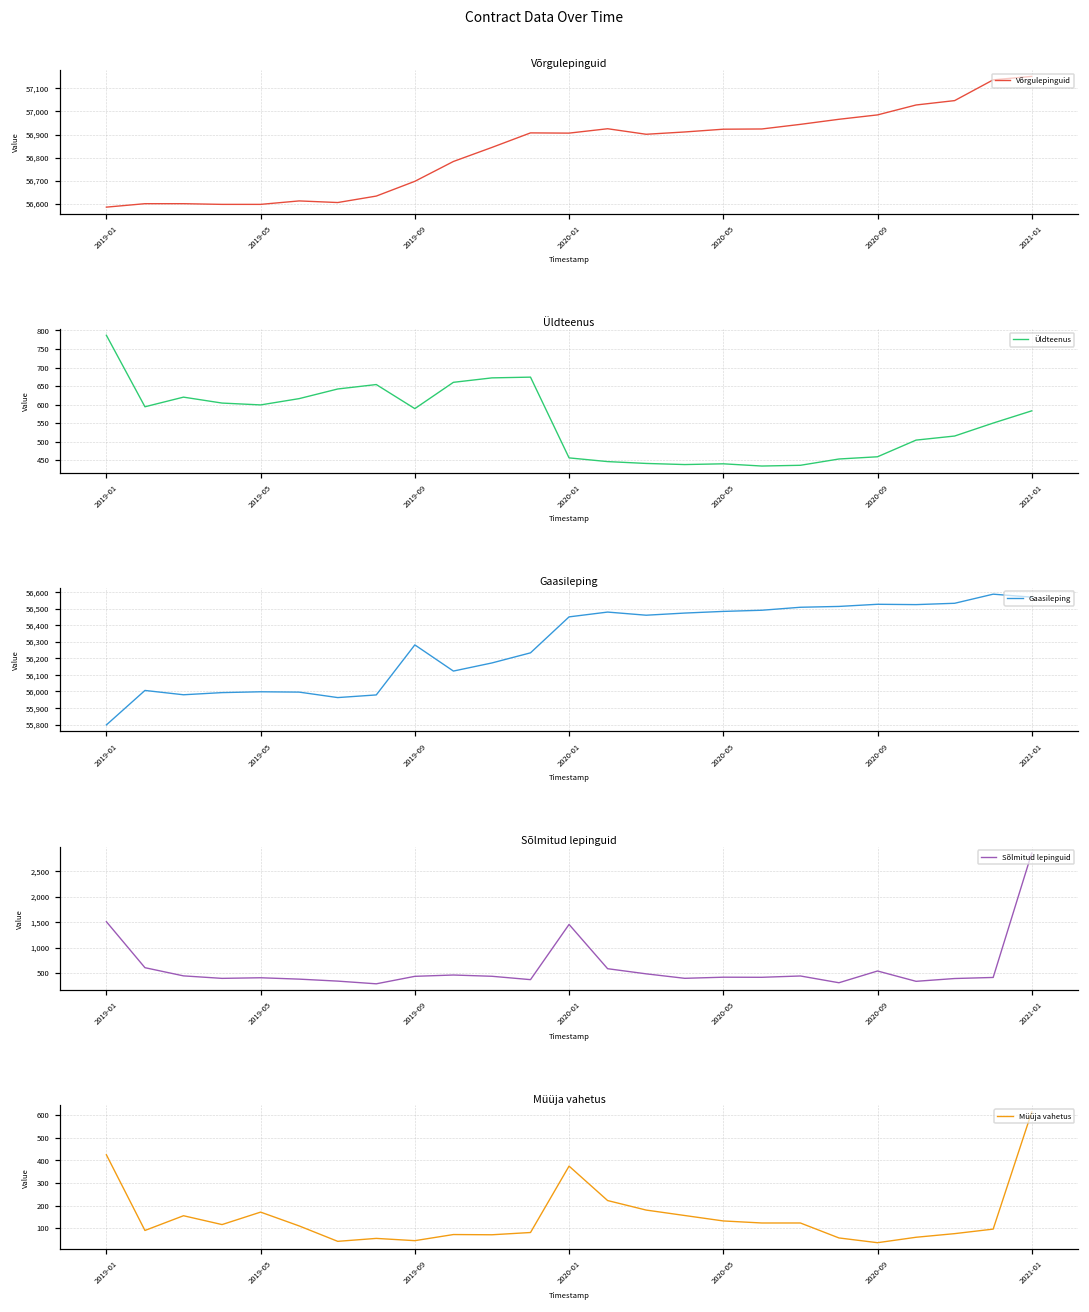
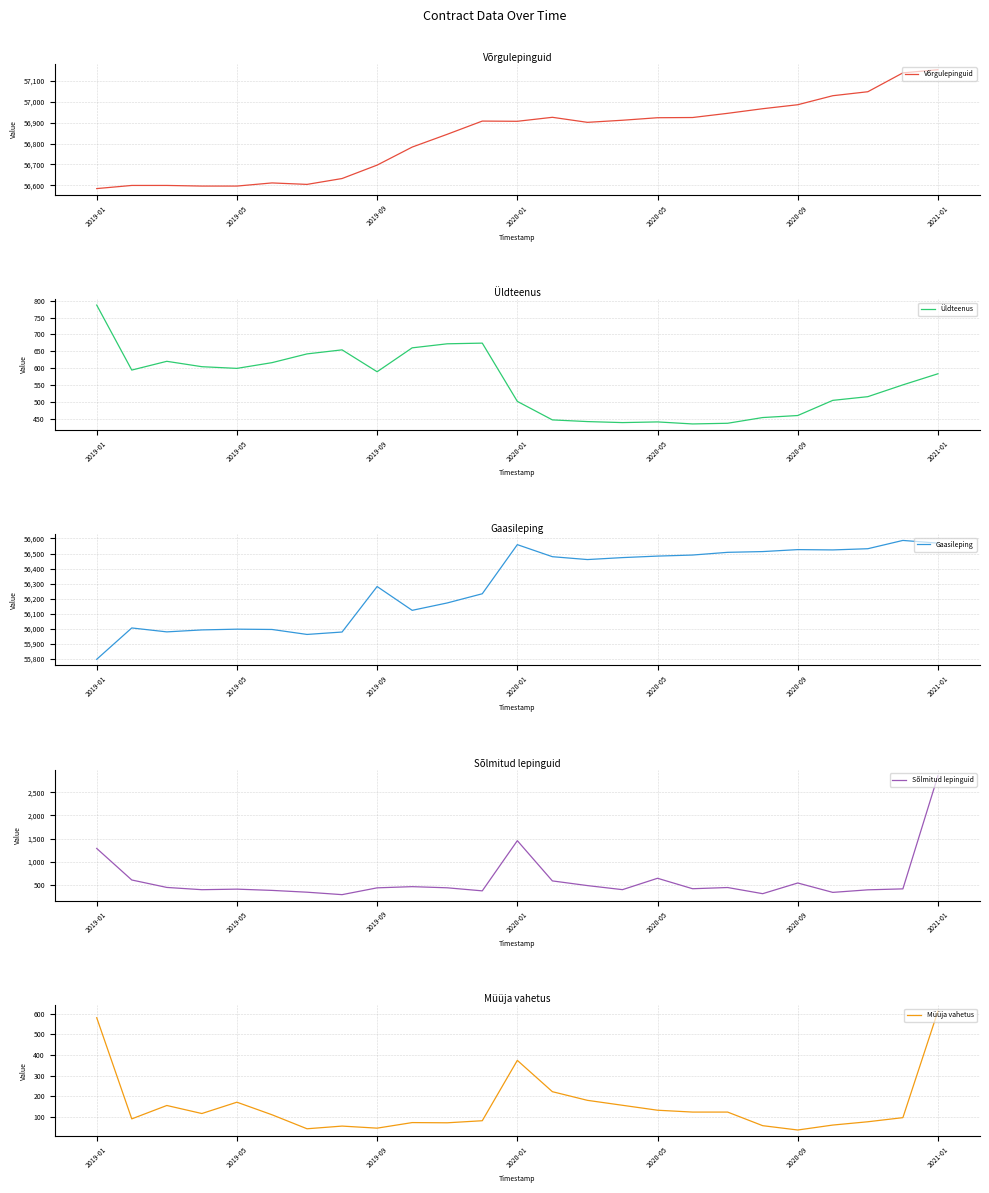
Üldteenus, 2020-01: 460 -> 500
Gaasileping, 2020-01: 56,450 -> 56,560
Sõlmitud lepinguid, 2019-01: 1,500 -> 1,300
Sõlmitud lepinguid, 2020-05: 400 -> 600
Müüja vahetus, 2019-01: 420 -> 580
